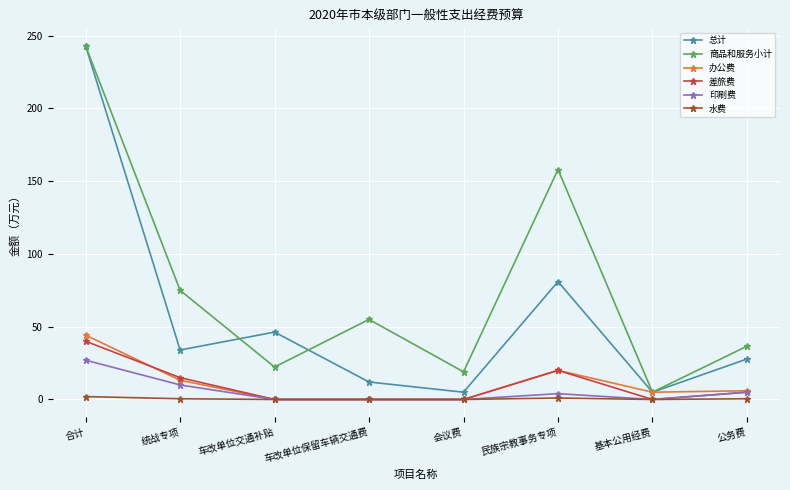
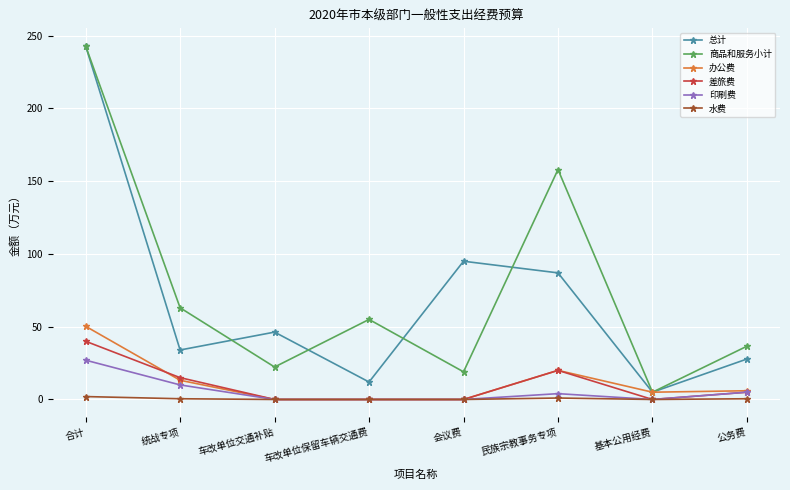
办公费, 合计: 44 -> 50
商品和服务小计, 统战专项: 75 -> 63
总计, 会议费: 5 -> 95
总计, 民族宗教事务专项: 81 -> 87
